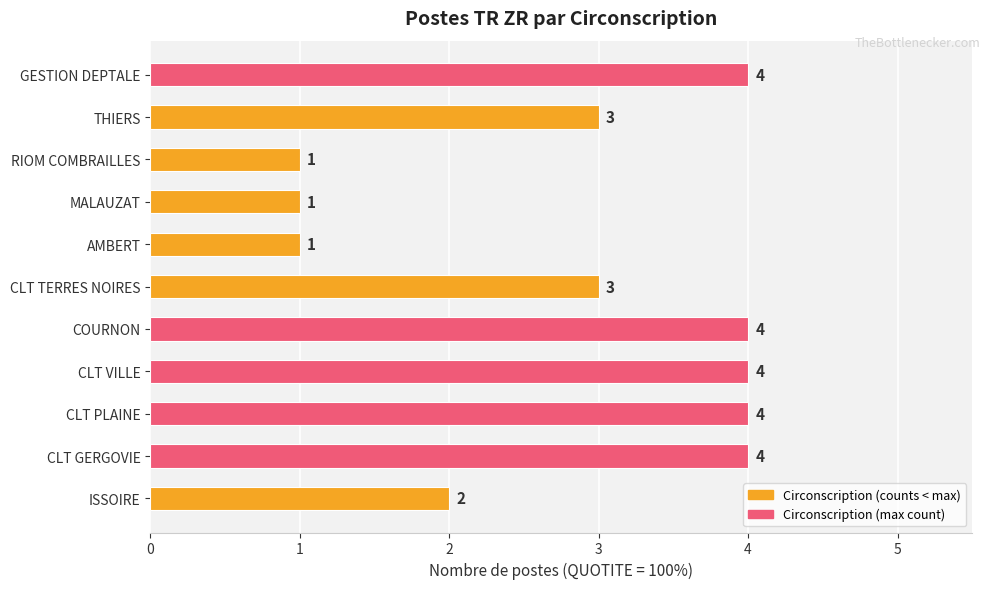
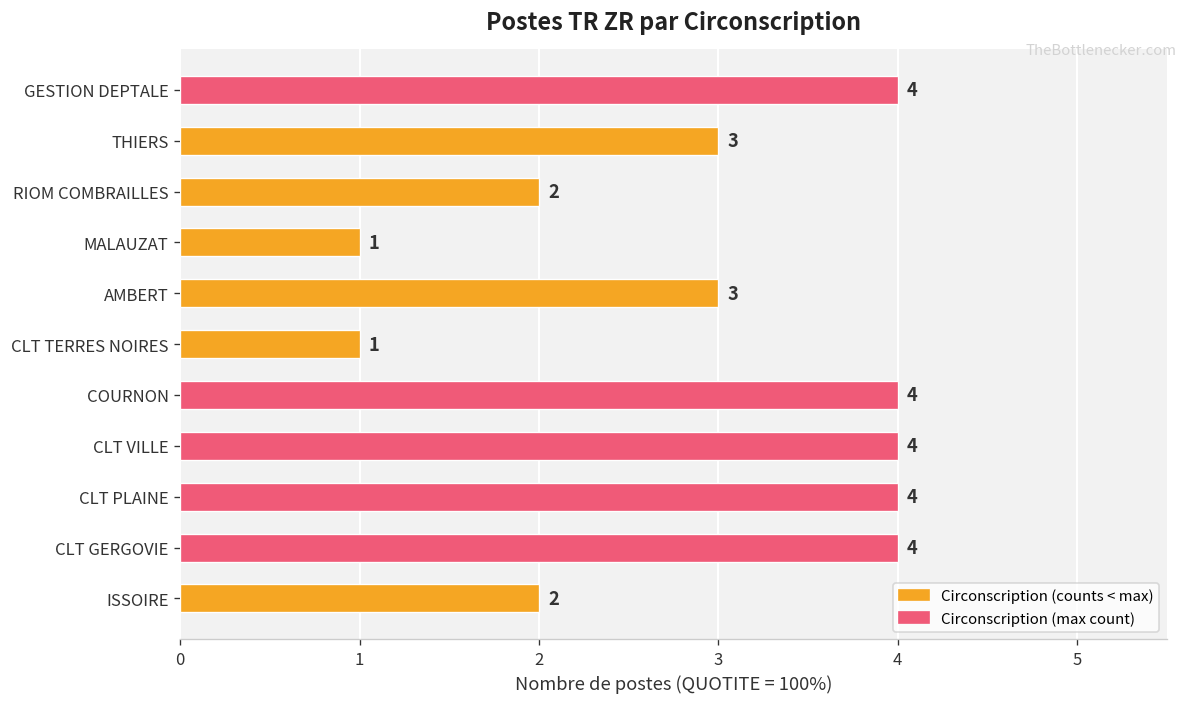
RIOM COMBRAILLES: 1 -> 2
AMBERT: 1 -> 3
CLT TERRES NOIRES: 3 -> 1
